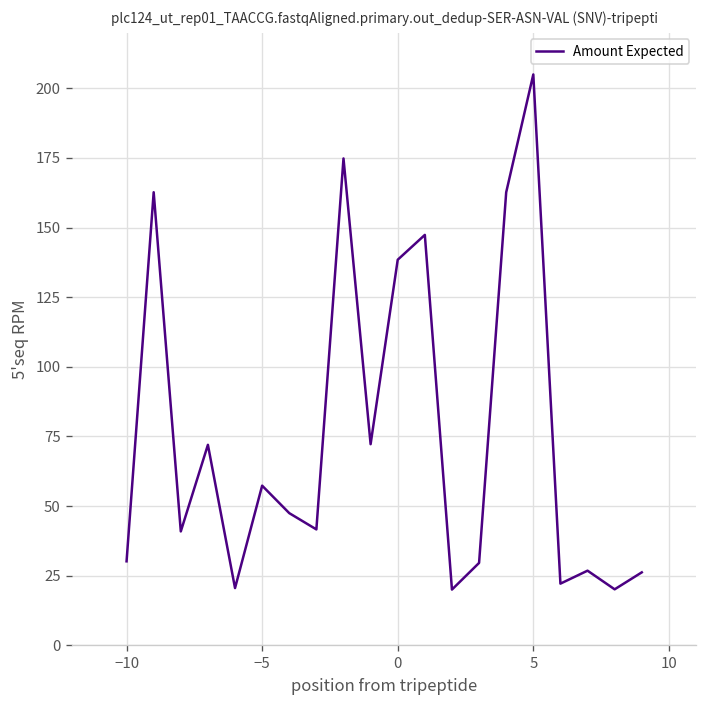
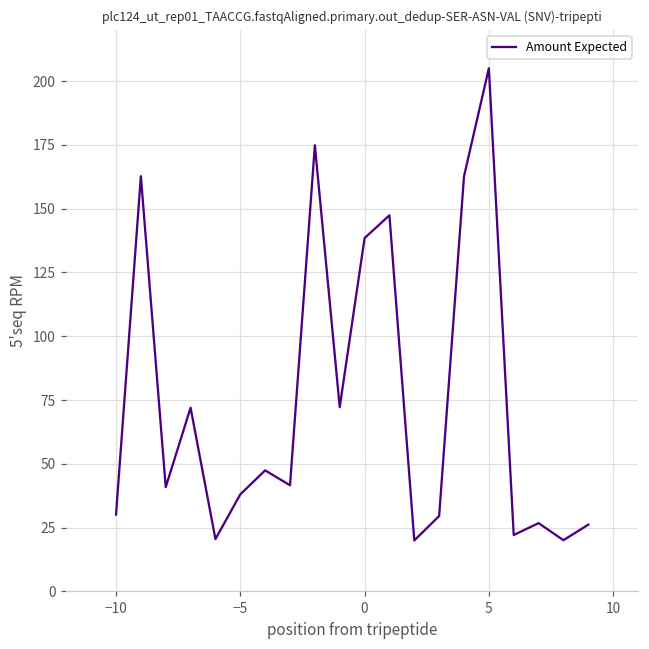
−5: 57 -> 38
